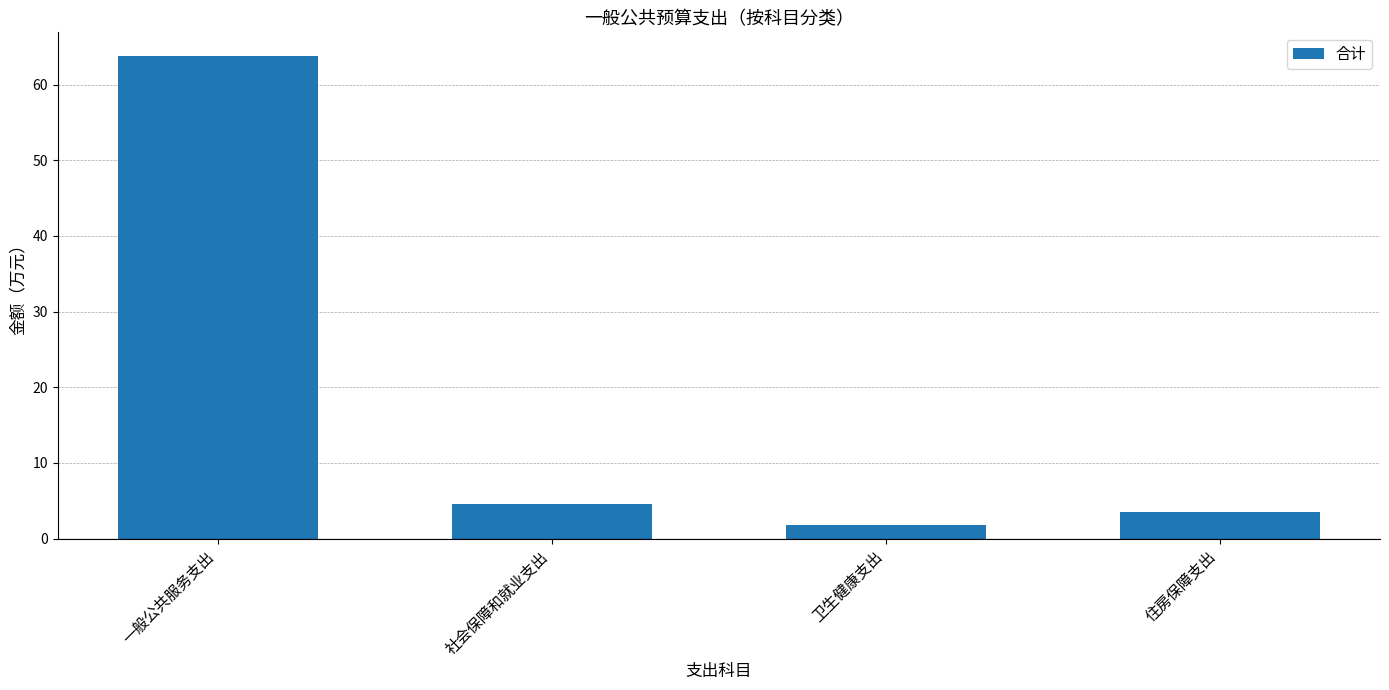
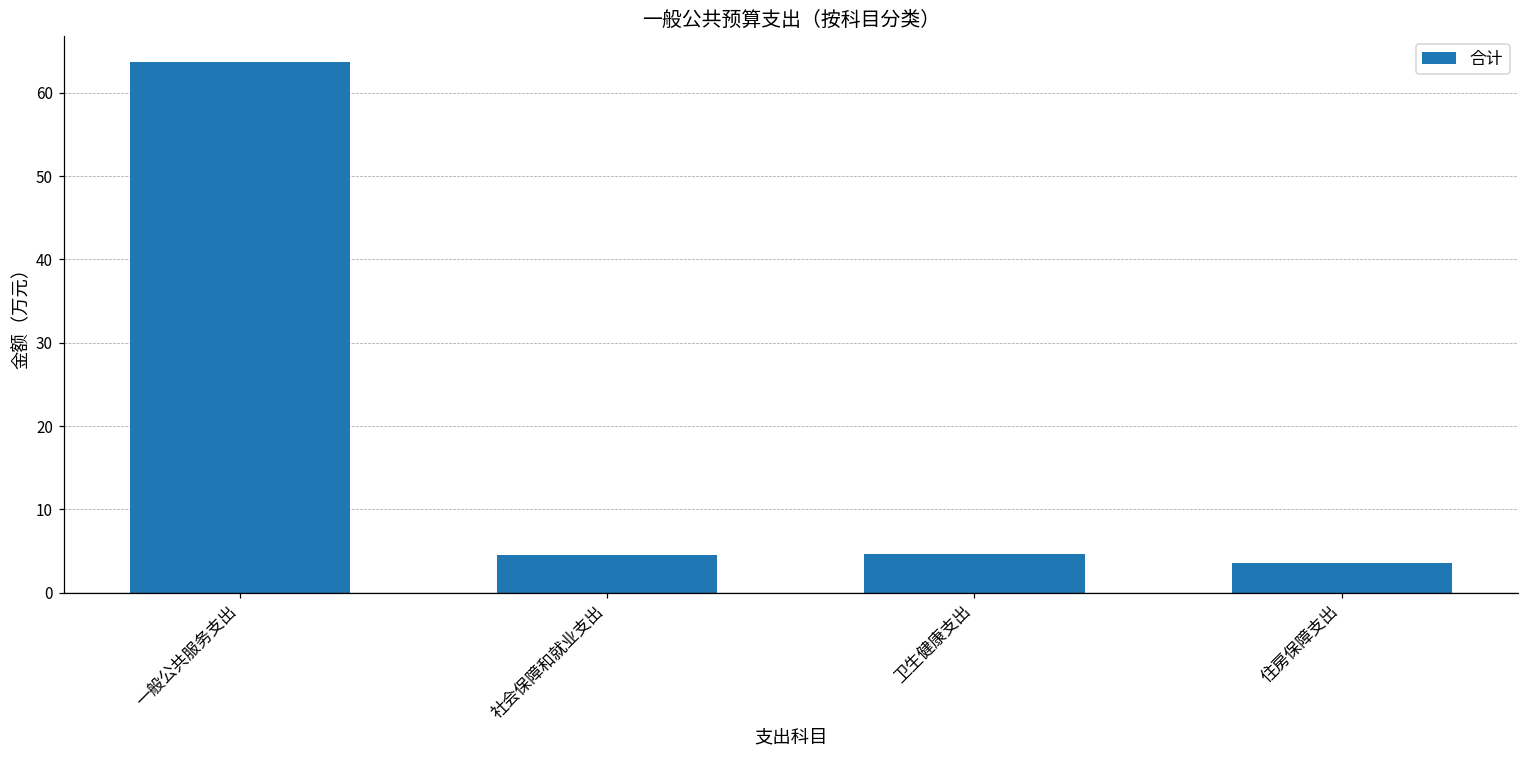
卫生健康支出: 2 -> 5
